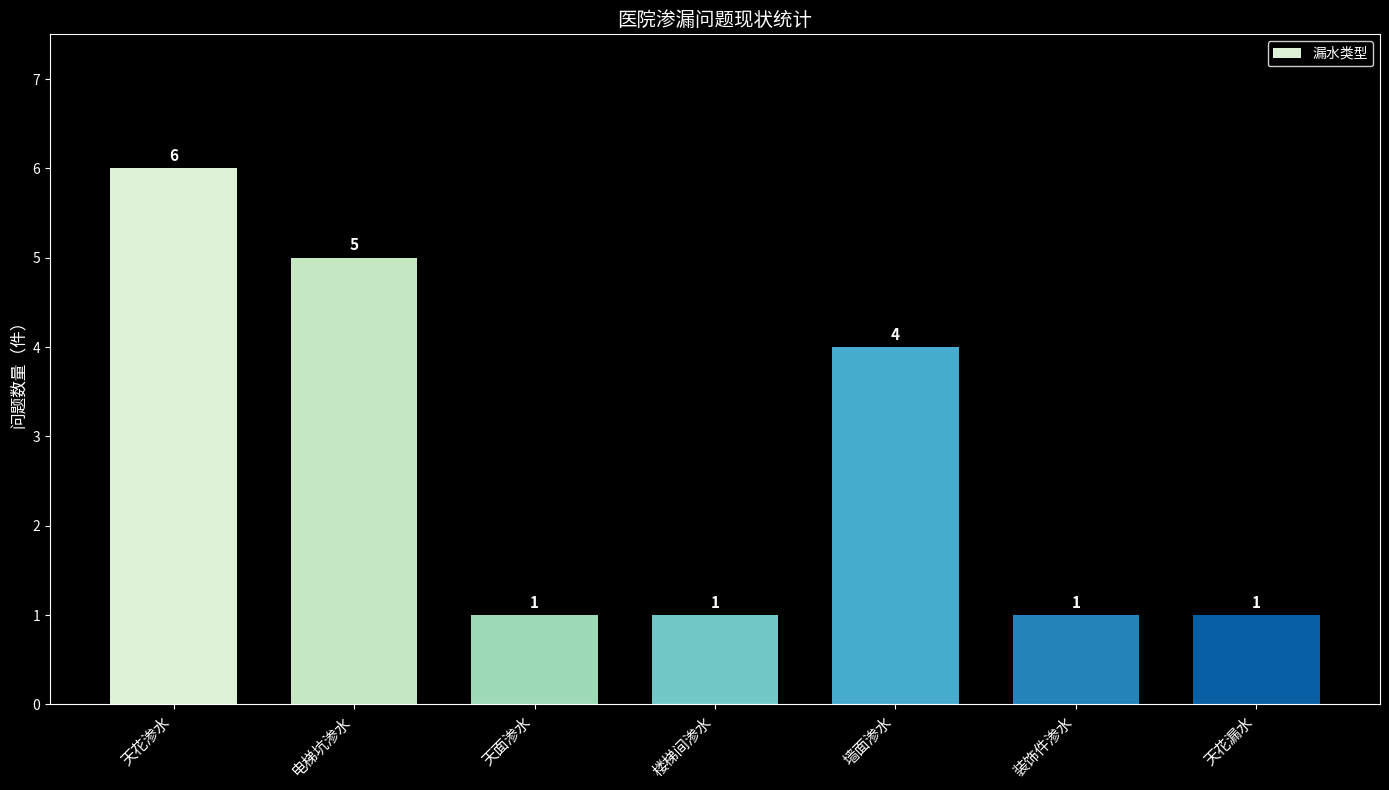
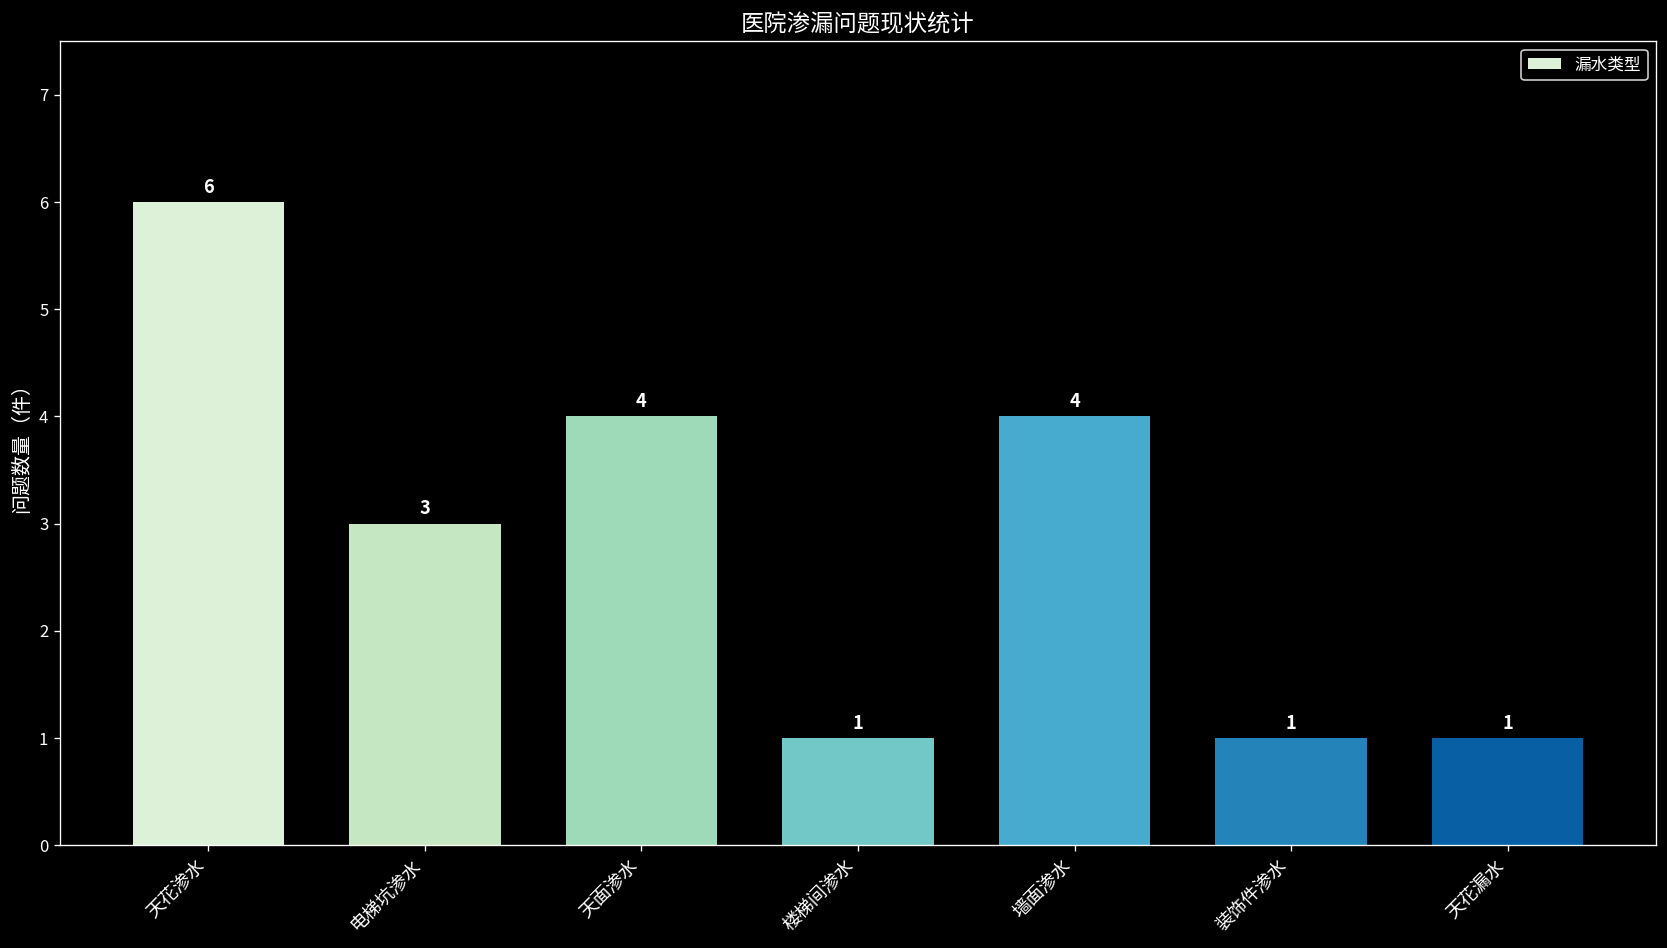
电梯坑渗水: 5 -> 3
天面渗水: 1 -> 4
